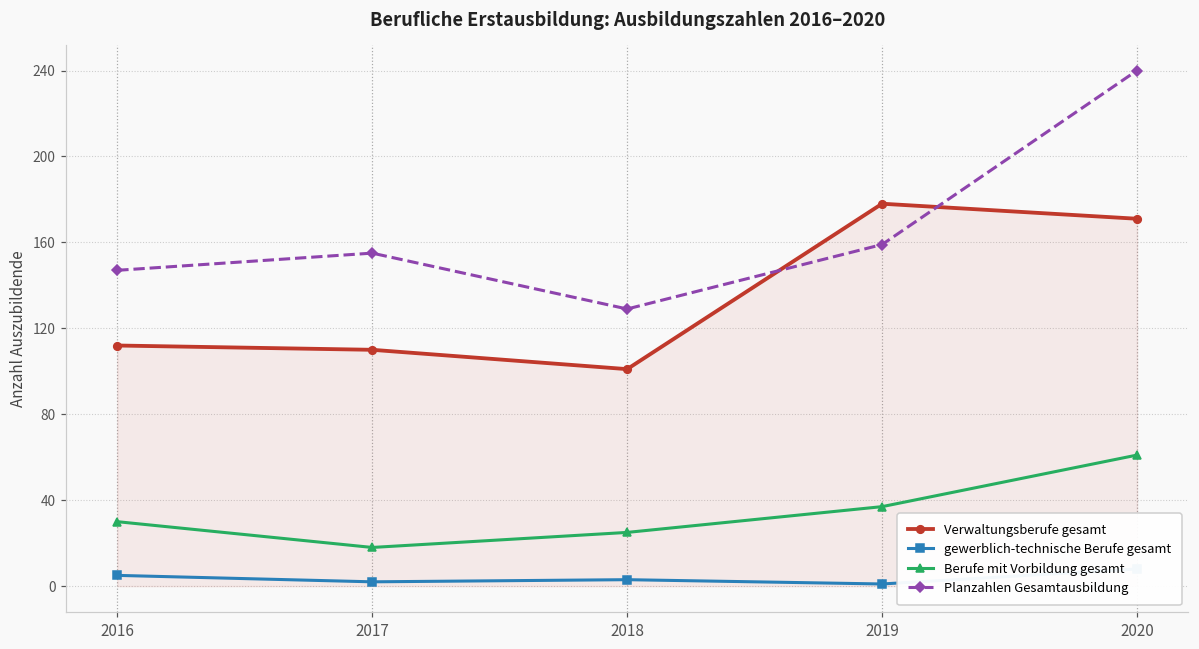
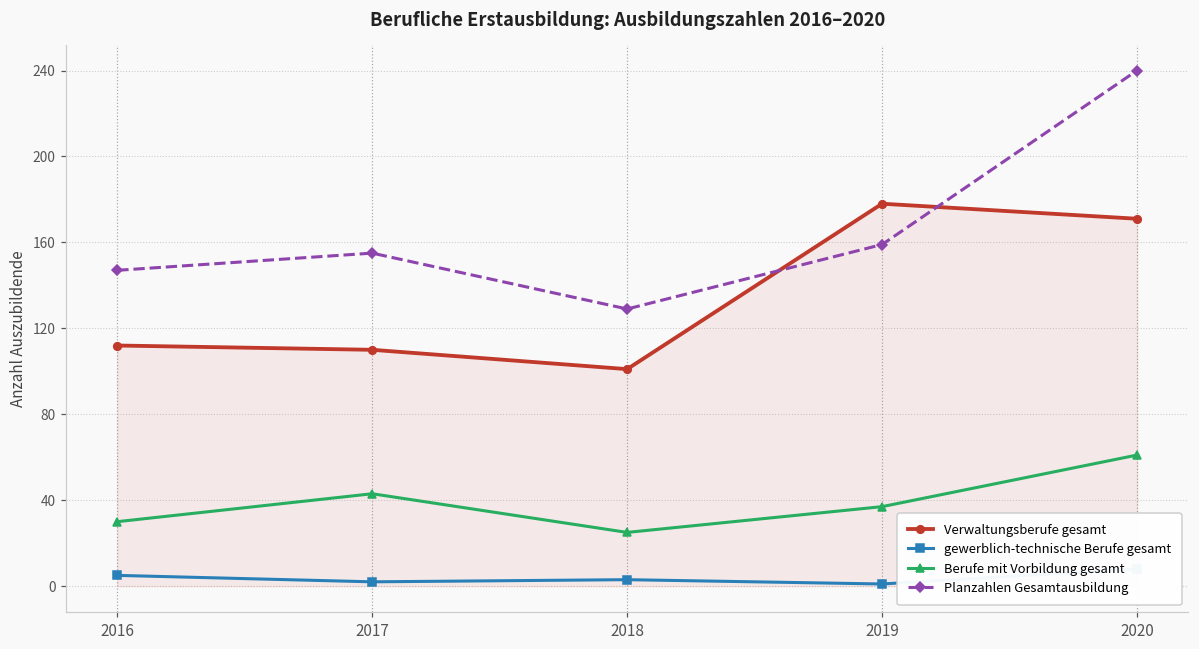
Berufe mit Vorbildung gesamt, 2017: 18 -> 43
